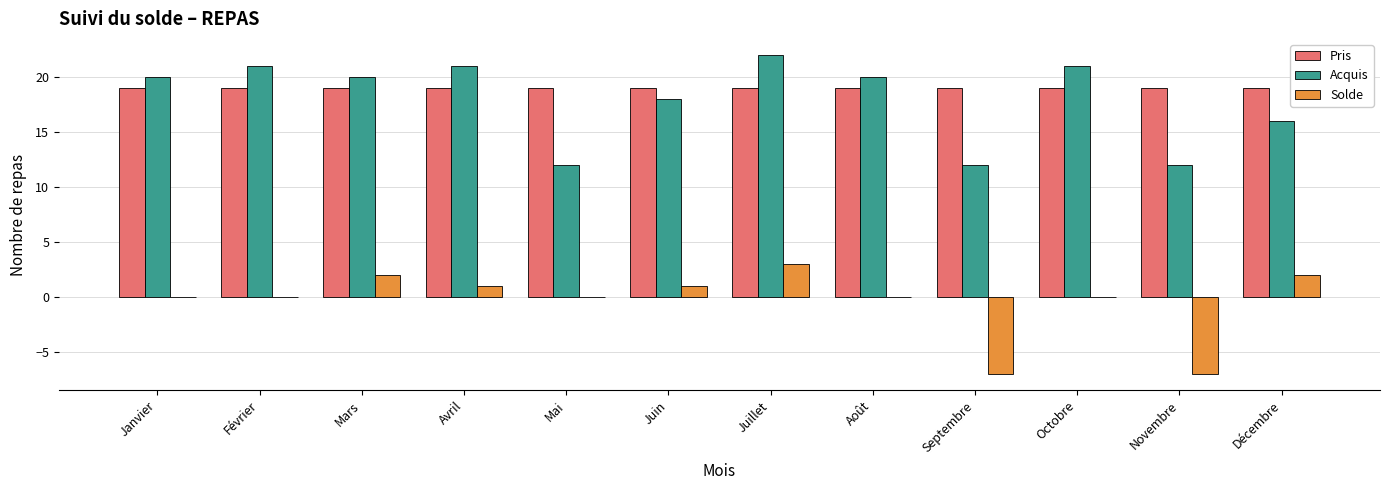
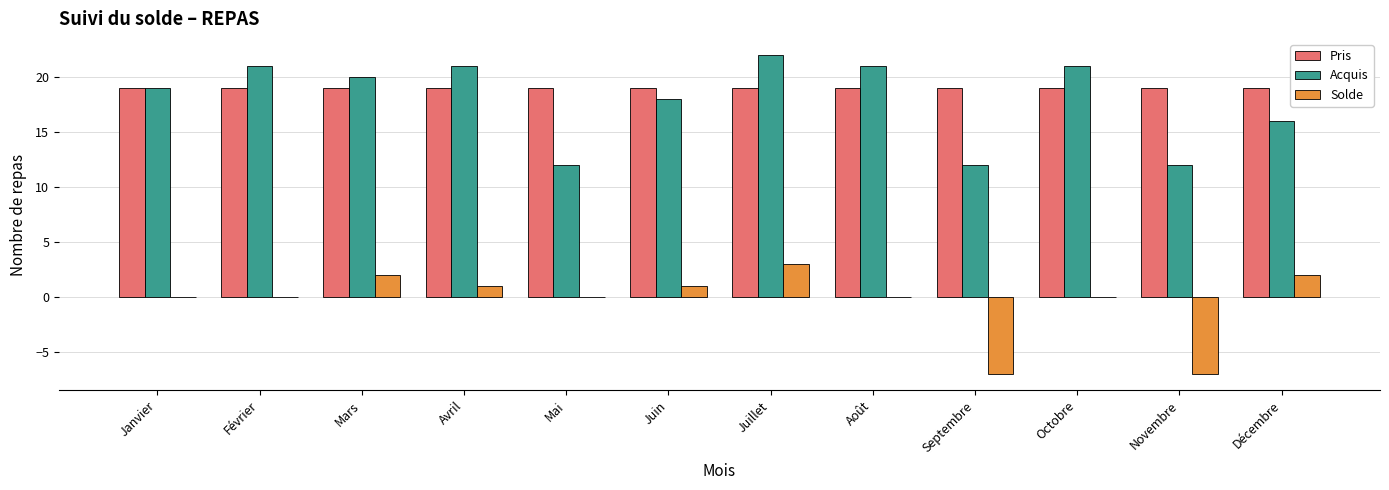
Acquis, Janvier: 20 -> 19
Acquis, Août: 20 -> 21
